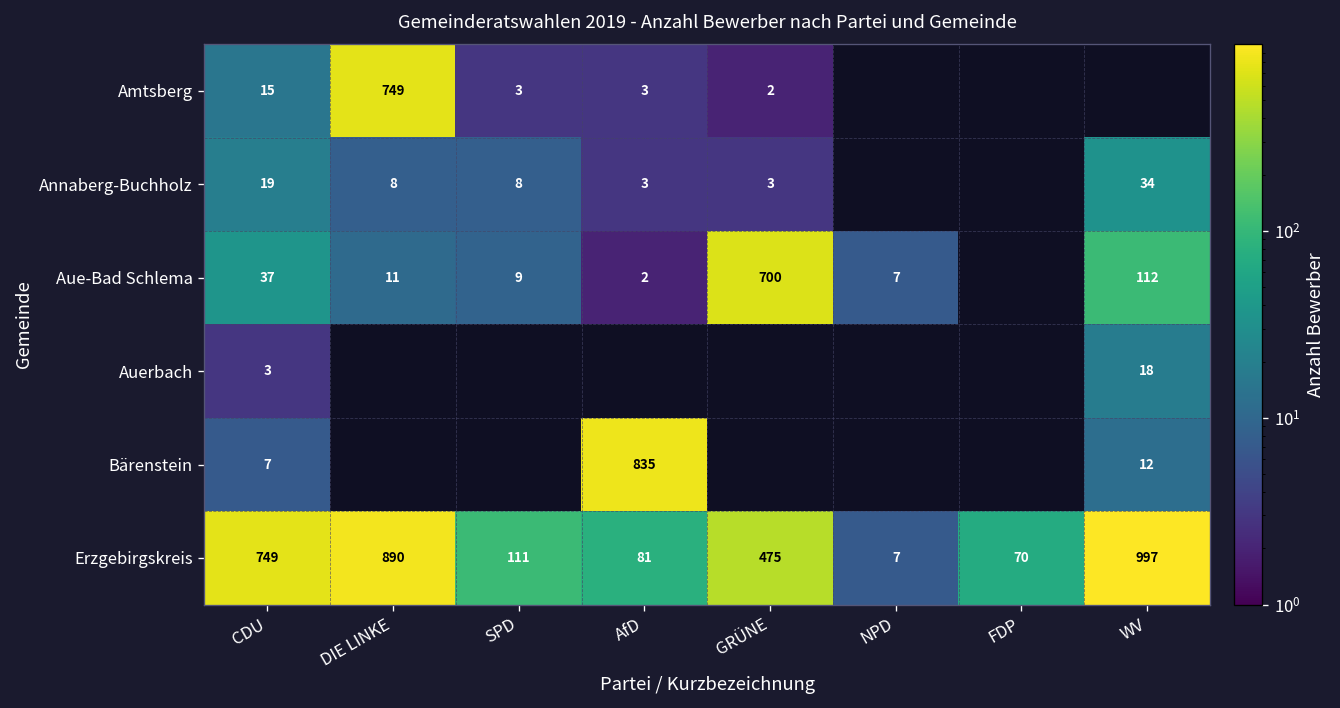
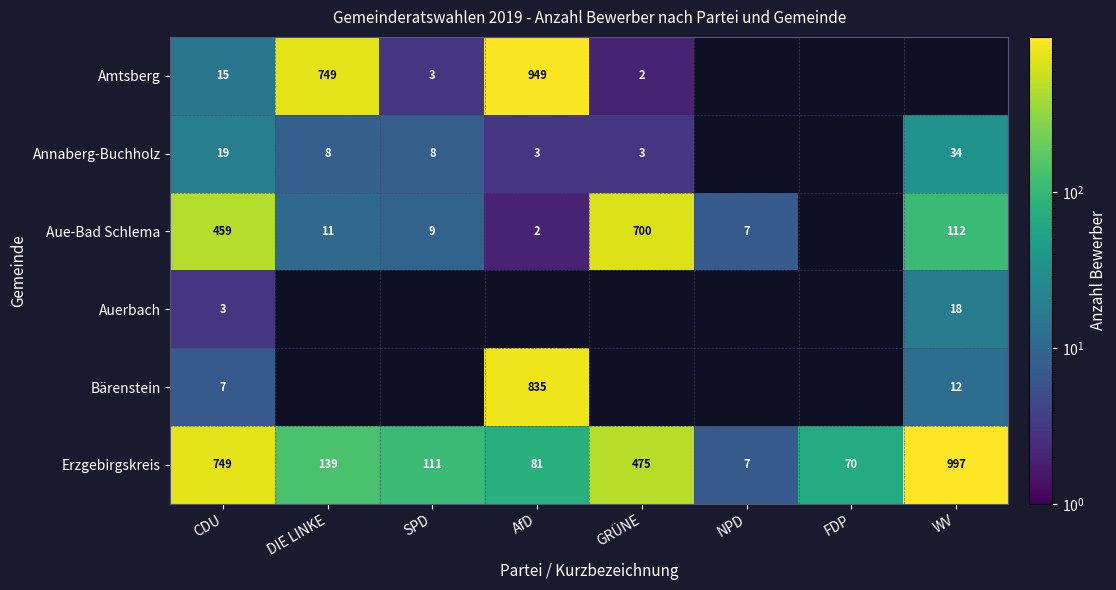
Amtsberg, AfD: 3 -> 949
Aue-Bad Schlema, CDU: 37 -> 459
Erzgebirgskreis, DIE LINKE: 890 -> 139
